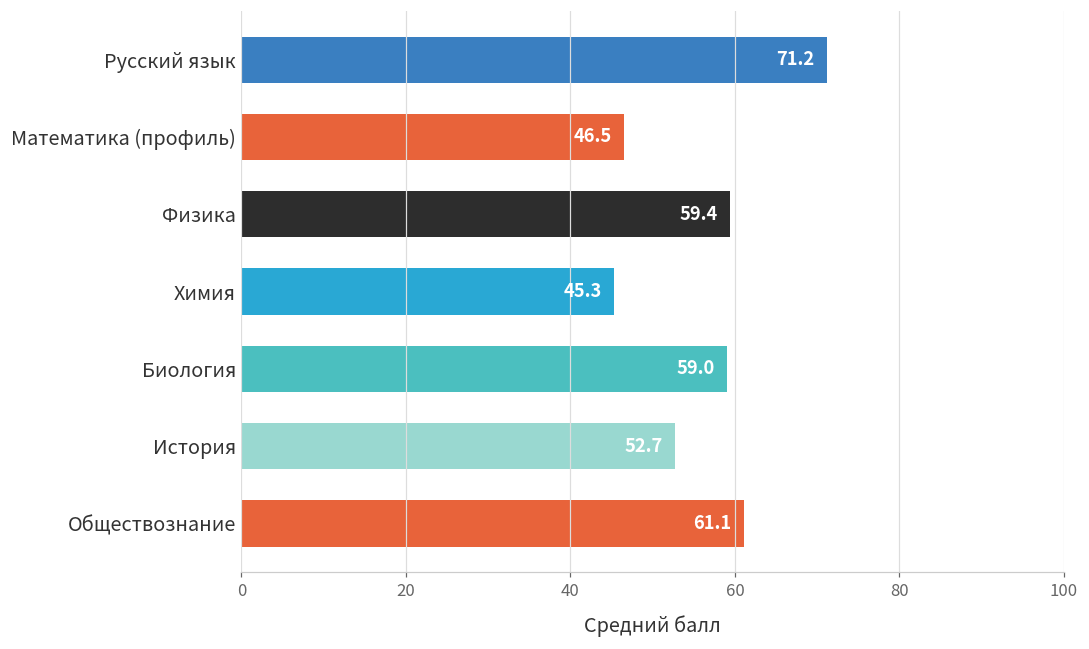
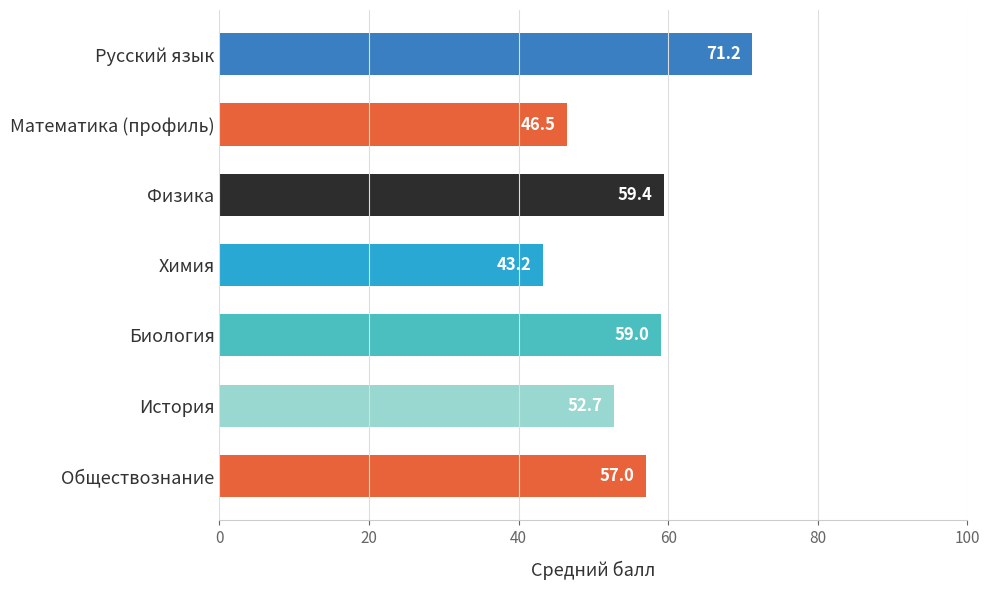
Химия: 45.3 -> 43.2
Обществознание: 61.1 -> 57.0
